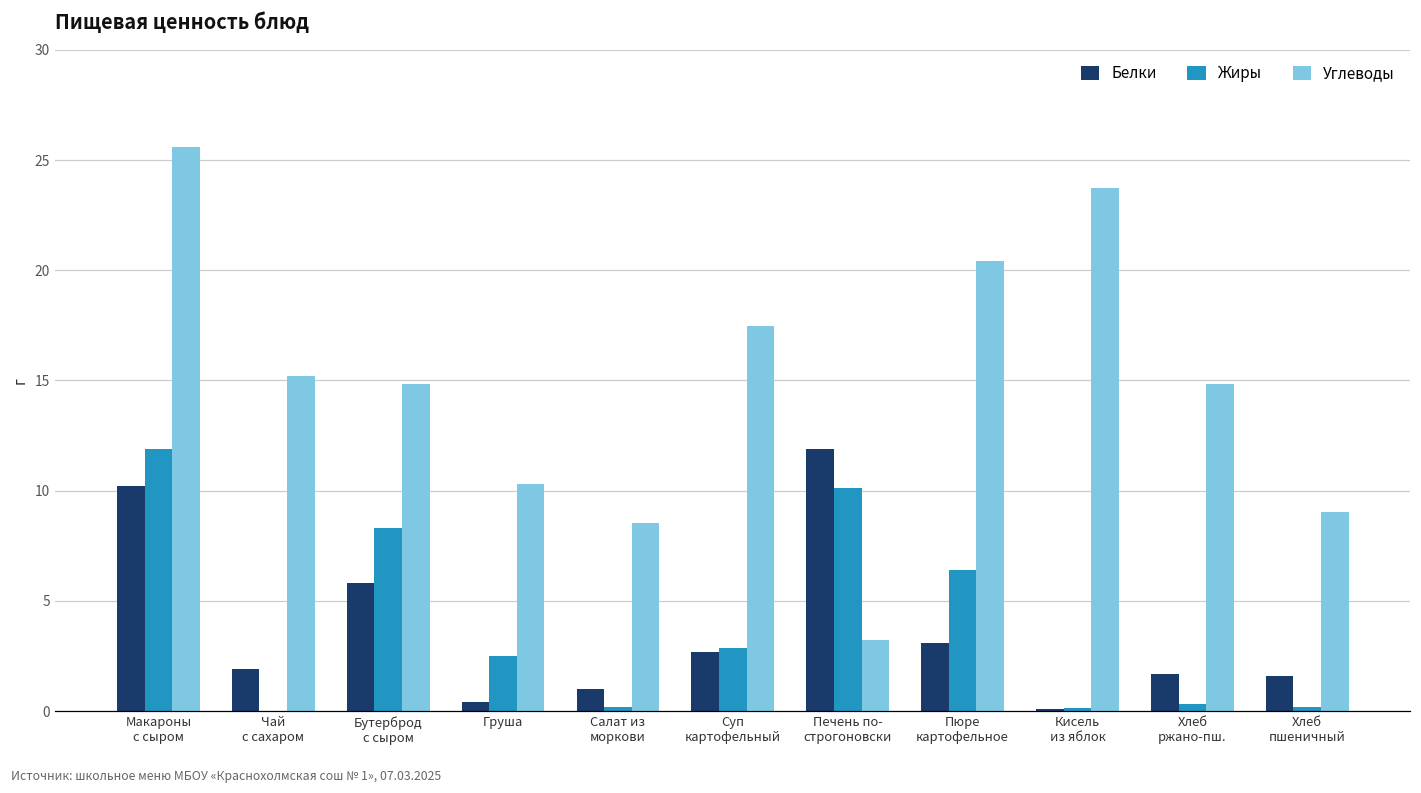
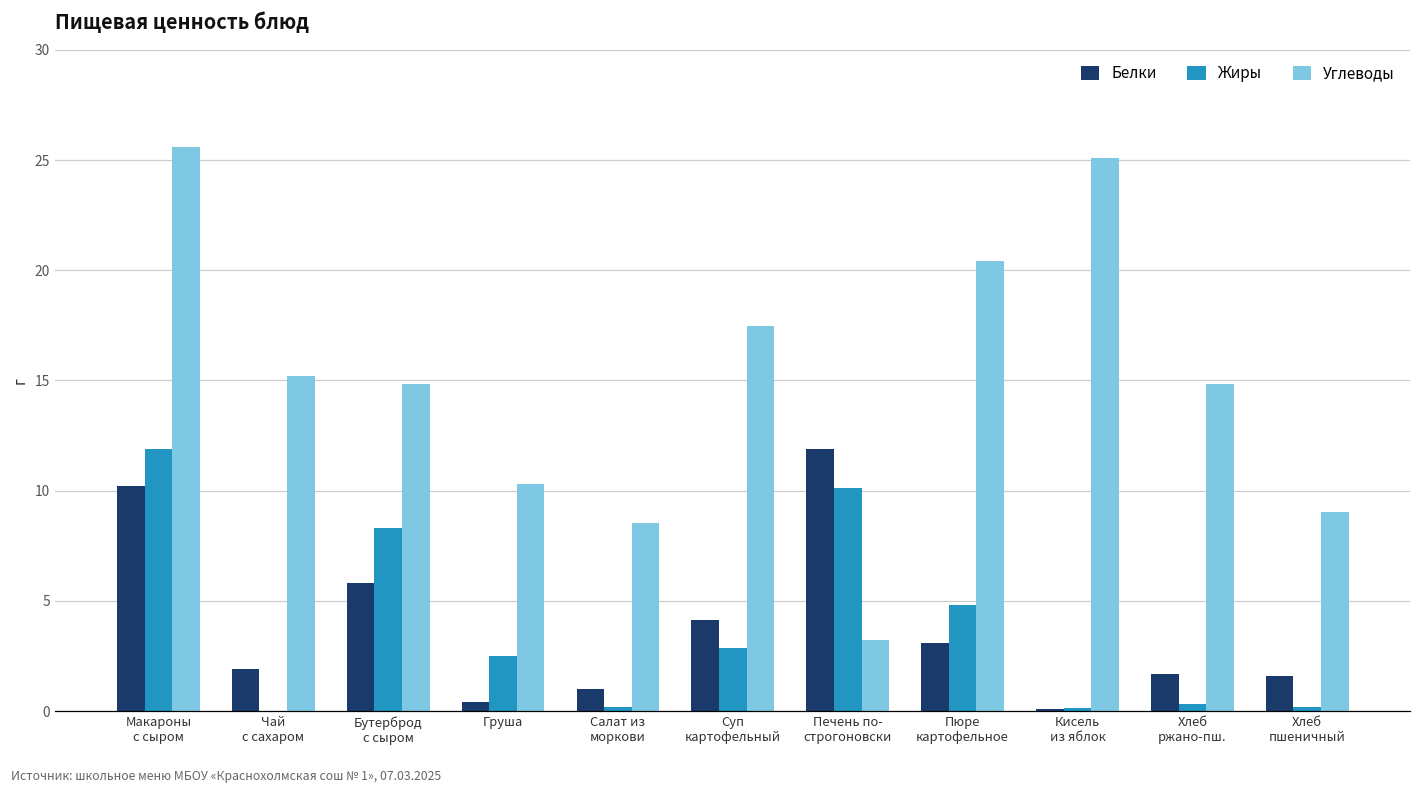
Белки, Суп картофельный: 2.7 -> 4.1
Жиры, Пюре картофельное: 6.4 -> 4.8
Углеводы, Кисель из яблок: 23.7 -> 25.1
